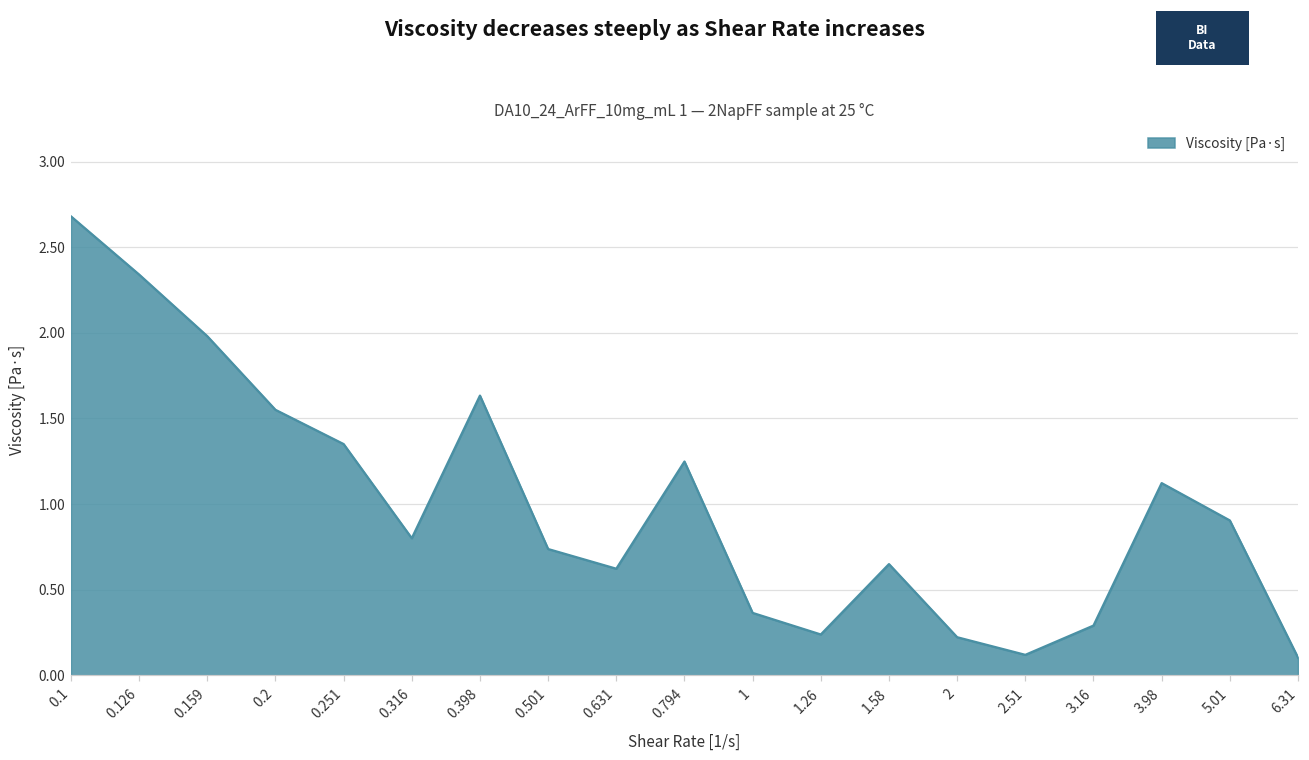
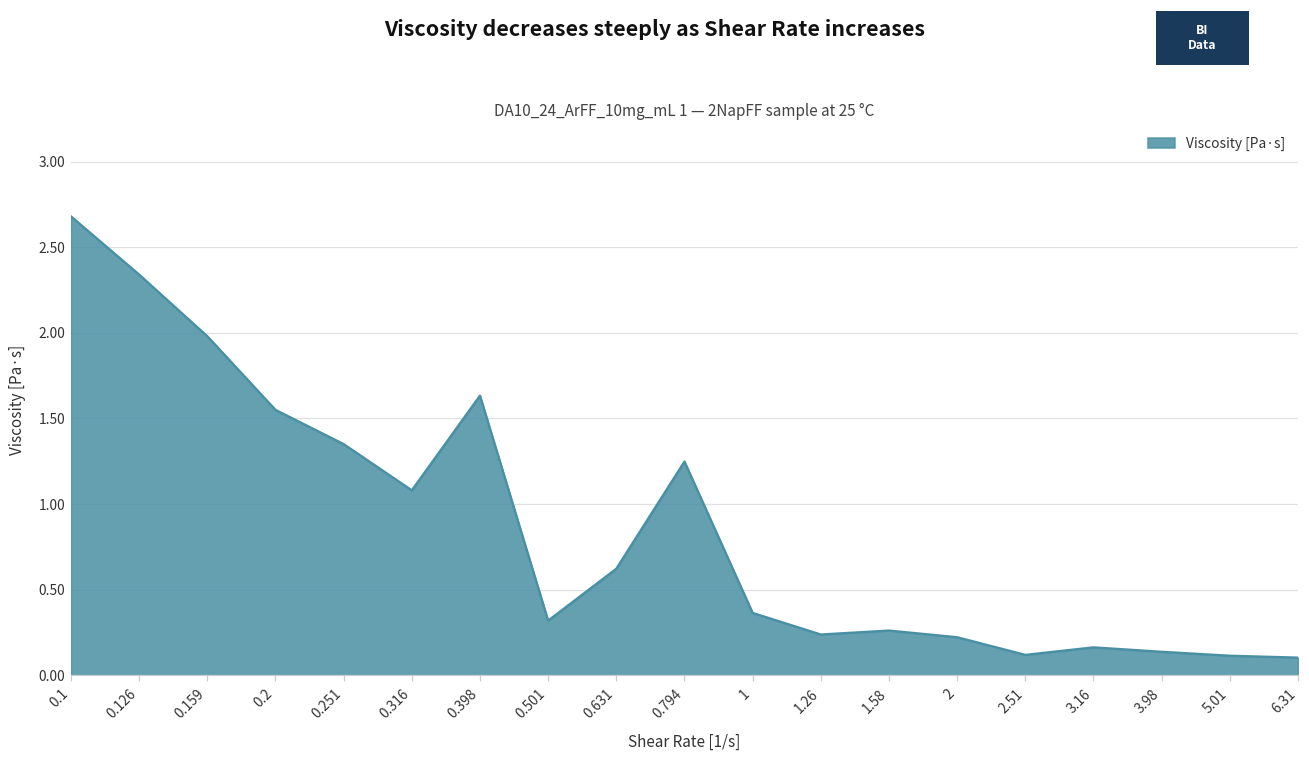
0.316: 0.80 -> 1.08
0.501: 0.74 -> 0.32
1.58: 0.65 -> 0.26
3.16: 0.29 -> 0.16
3.98: 1.12 -> 0.14
5.01: 0.90 -> 0.11
